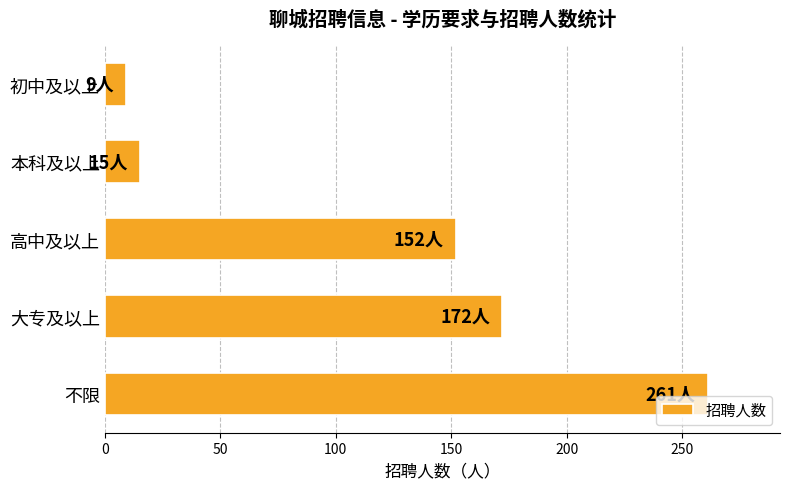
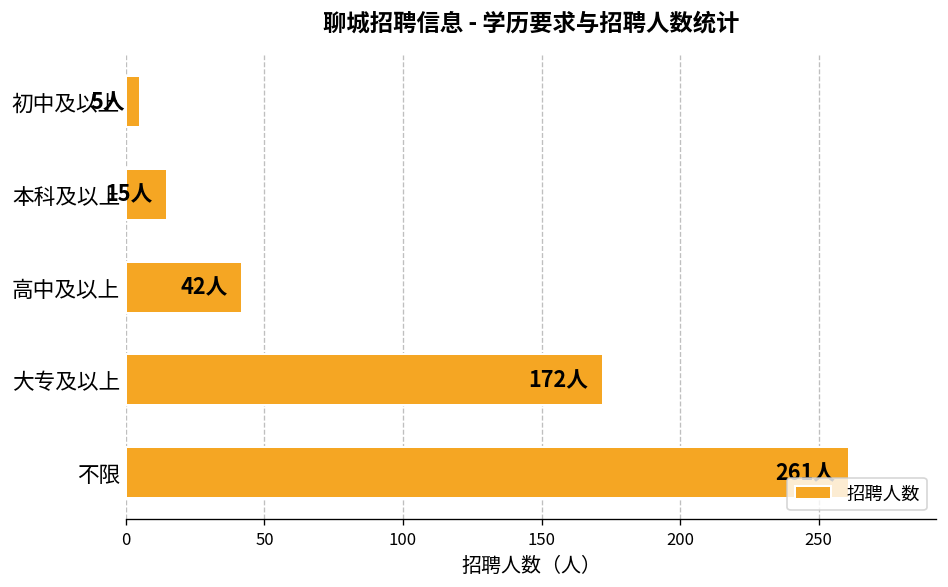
初中及以上: 9人 -> 5人
高中及以上: 152人 -> 42人
